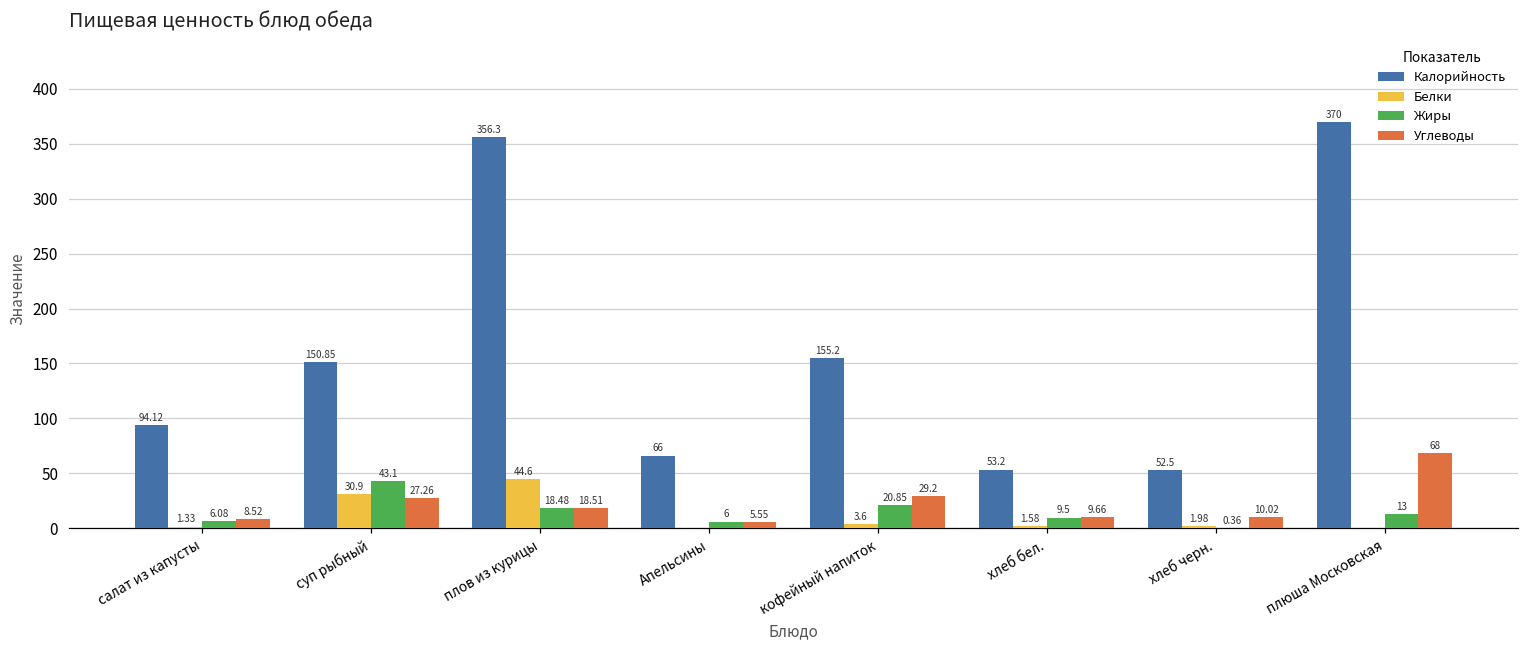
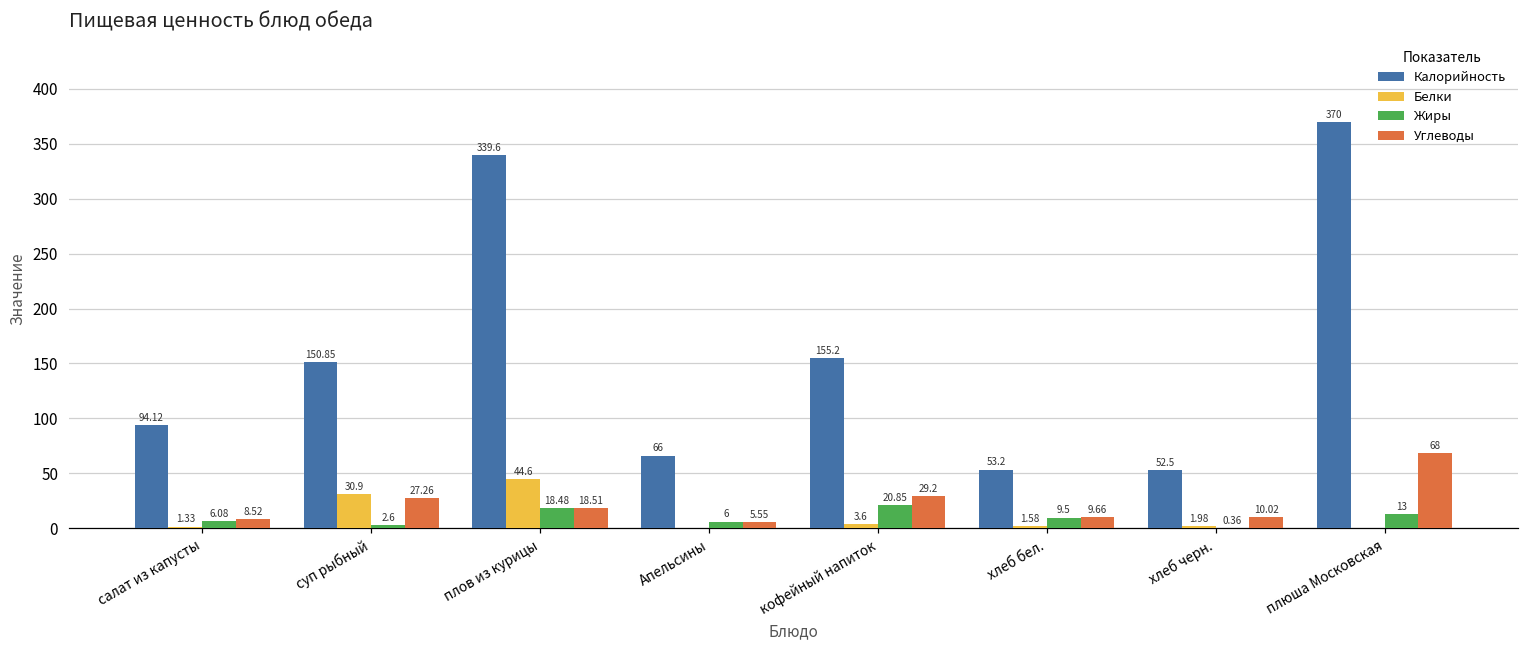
Жиры, суп рыбный: 43.1 -> 2.6
Калорийность, плов из курицы: 356.3 -> 339.6
